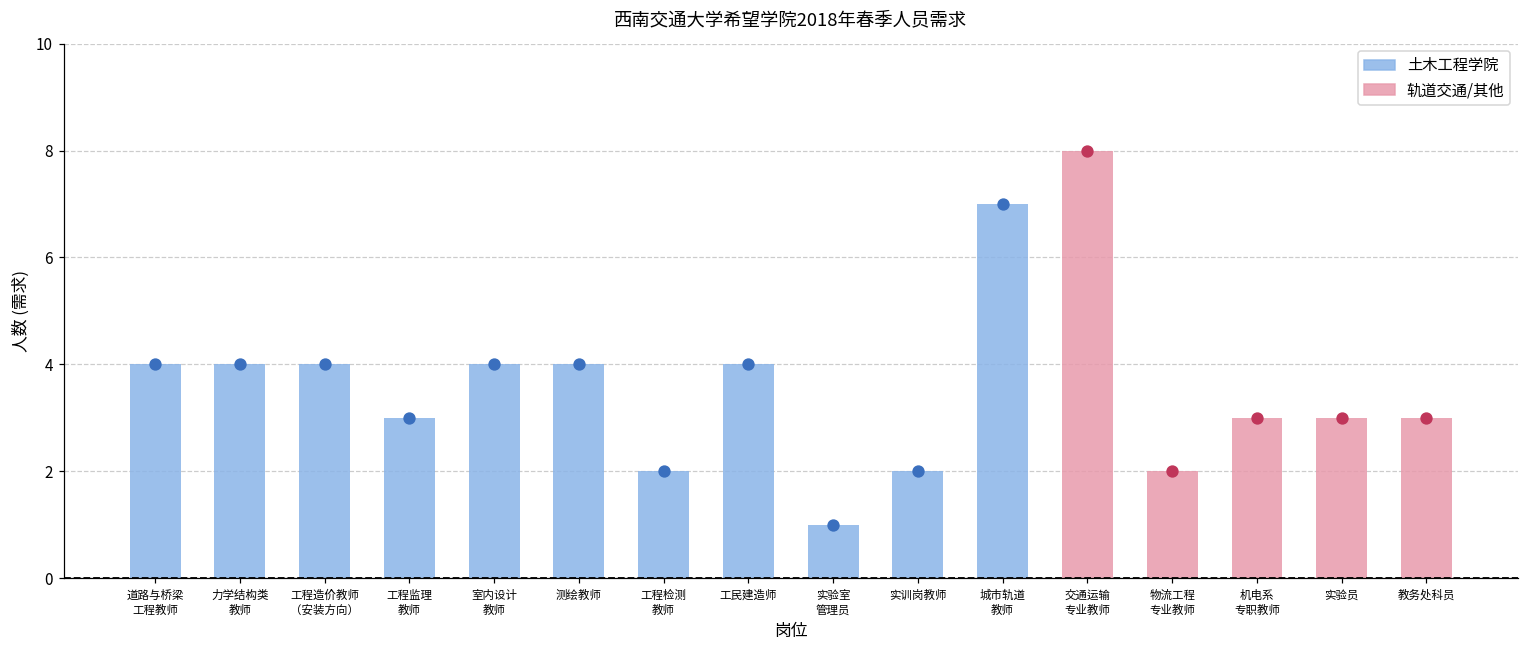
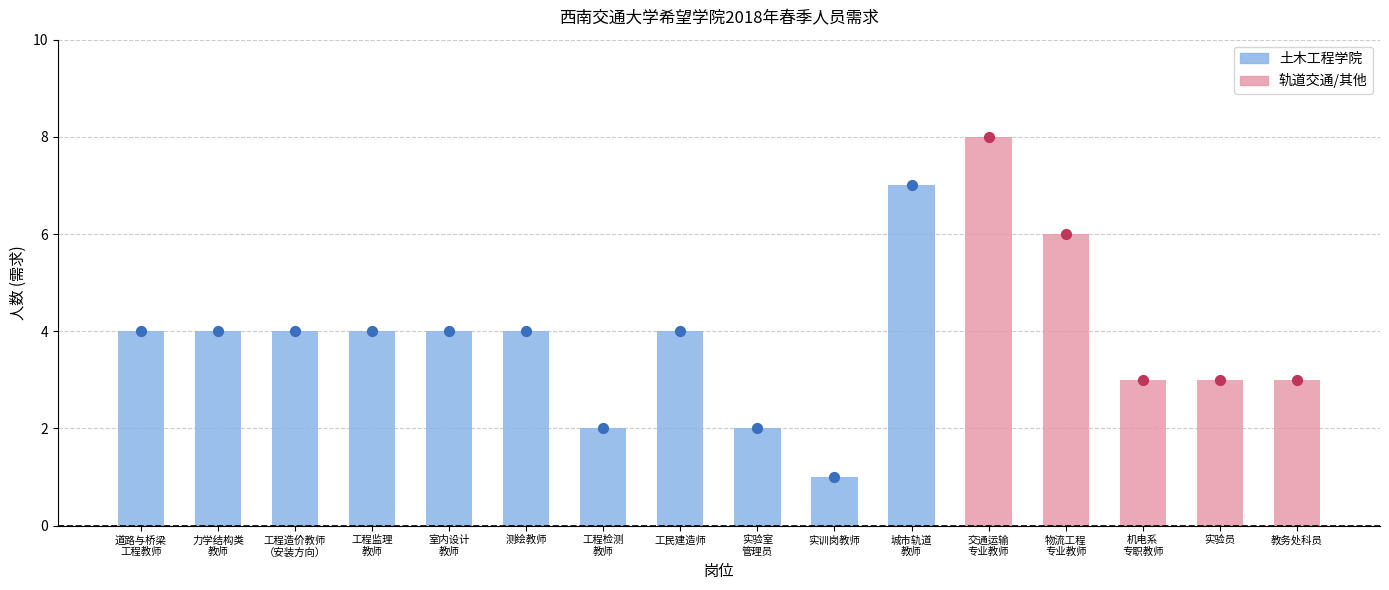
土木工程学院, 工程监理 教师: 3 -> 4
土木工程学院, 实验室 管理员: 1 -> 2
土木工程学院, 实训岗教师: 2 -> 1
轨道交通/其他, 物流工程 专业教师: 2 -> 6
